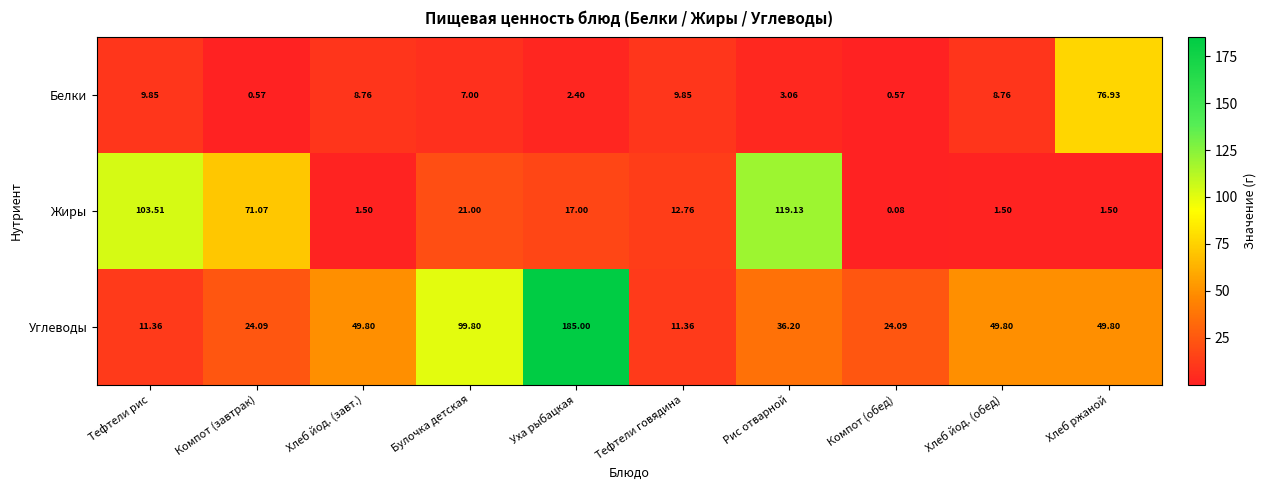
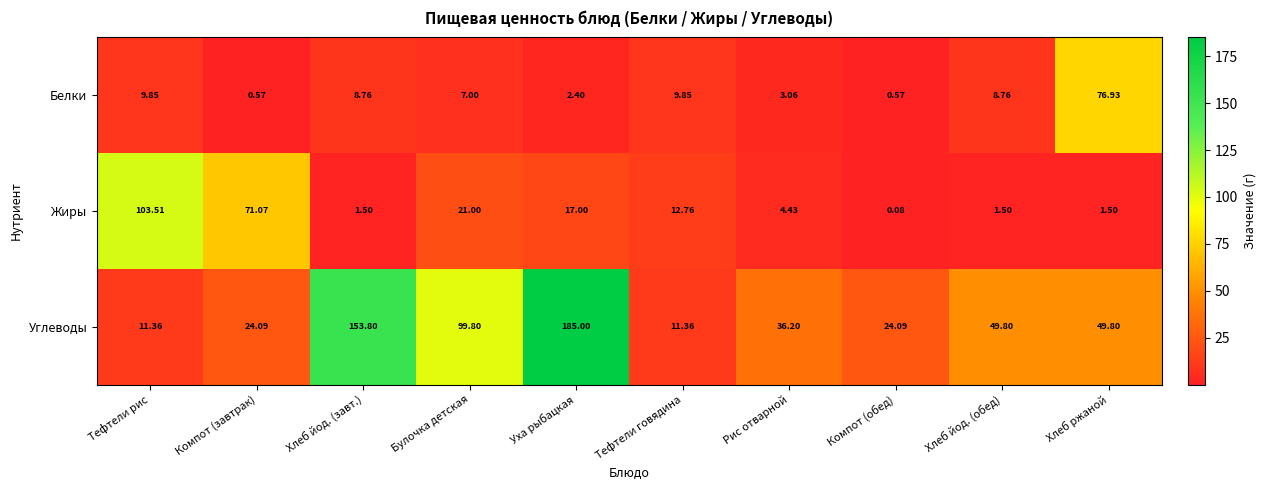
Жиры, Рис отварной: 119.13 -> 4.43
Углеводы, Хлеб йод. (завт.): 49.80 -> 153.80
